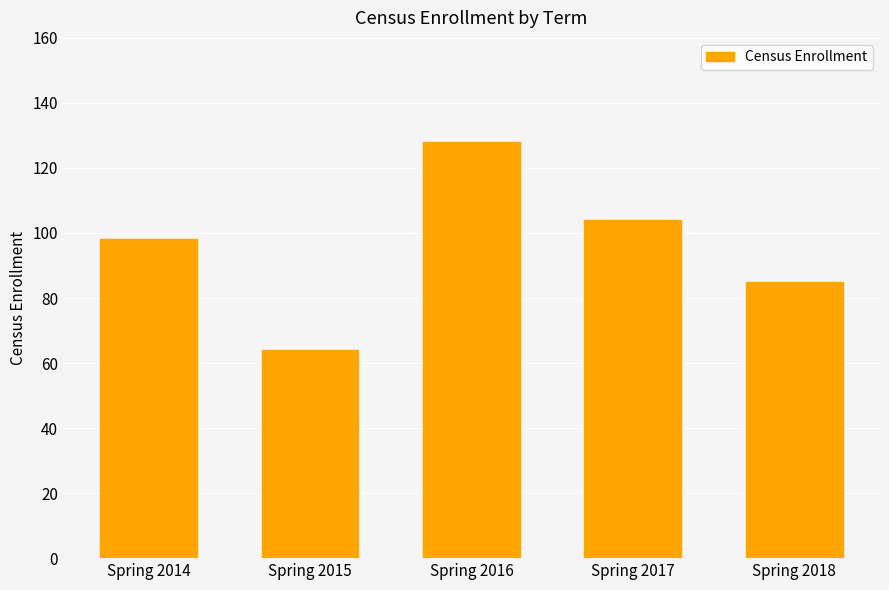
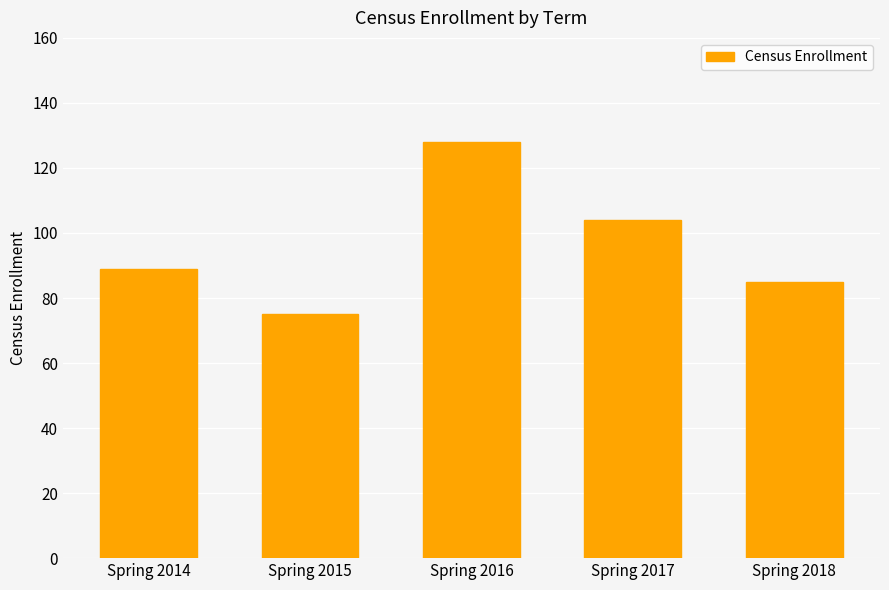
Spring 2014: 98 -> 89
Spring 2015: 64 -> 75
